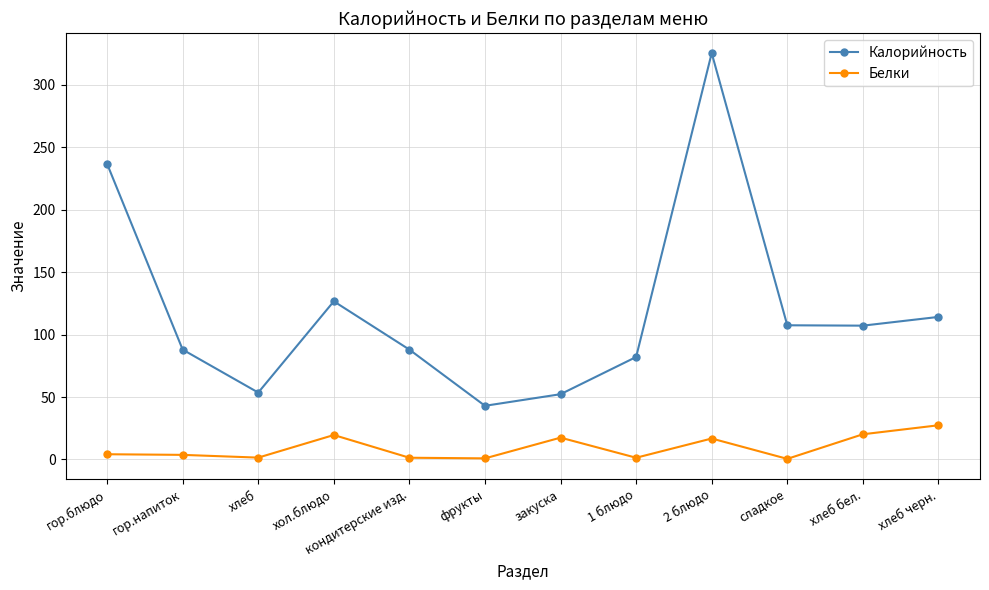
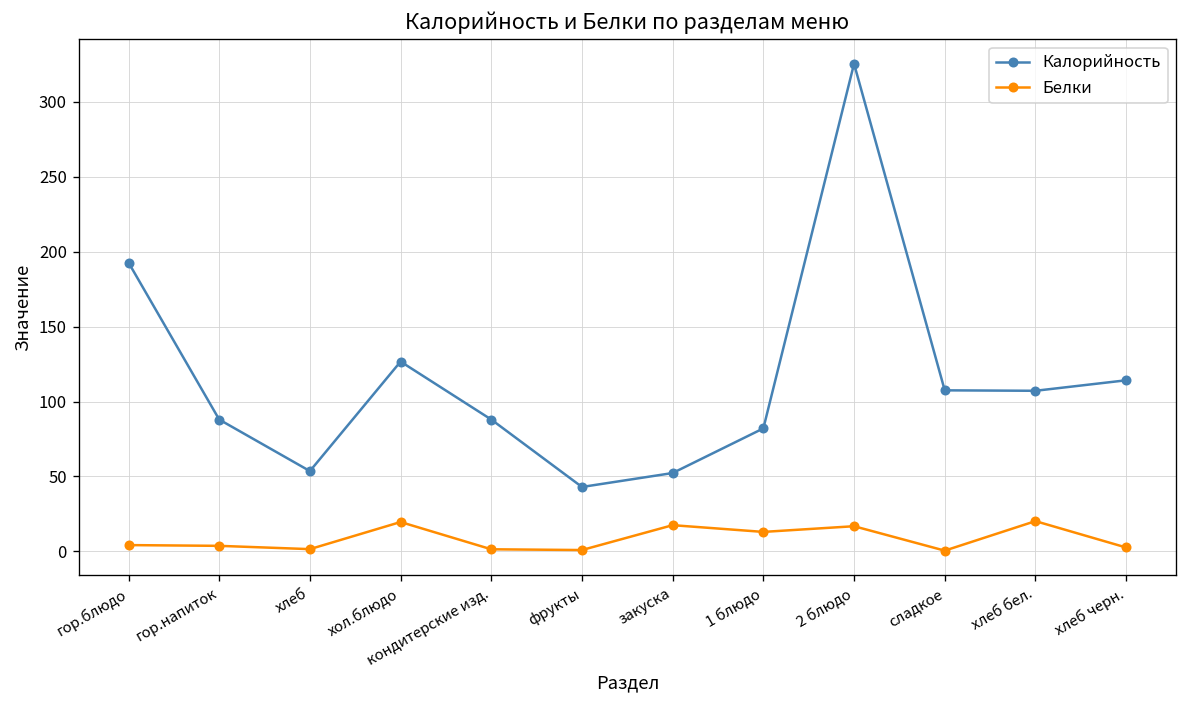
Калорийность, гор.блюдо: 237 -> 193
Белки, 1 блюдо: 1 -> 13
Белки, хлеб черн.: 27 -> 3
